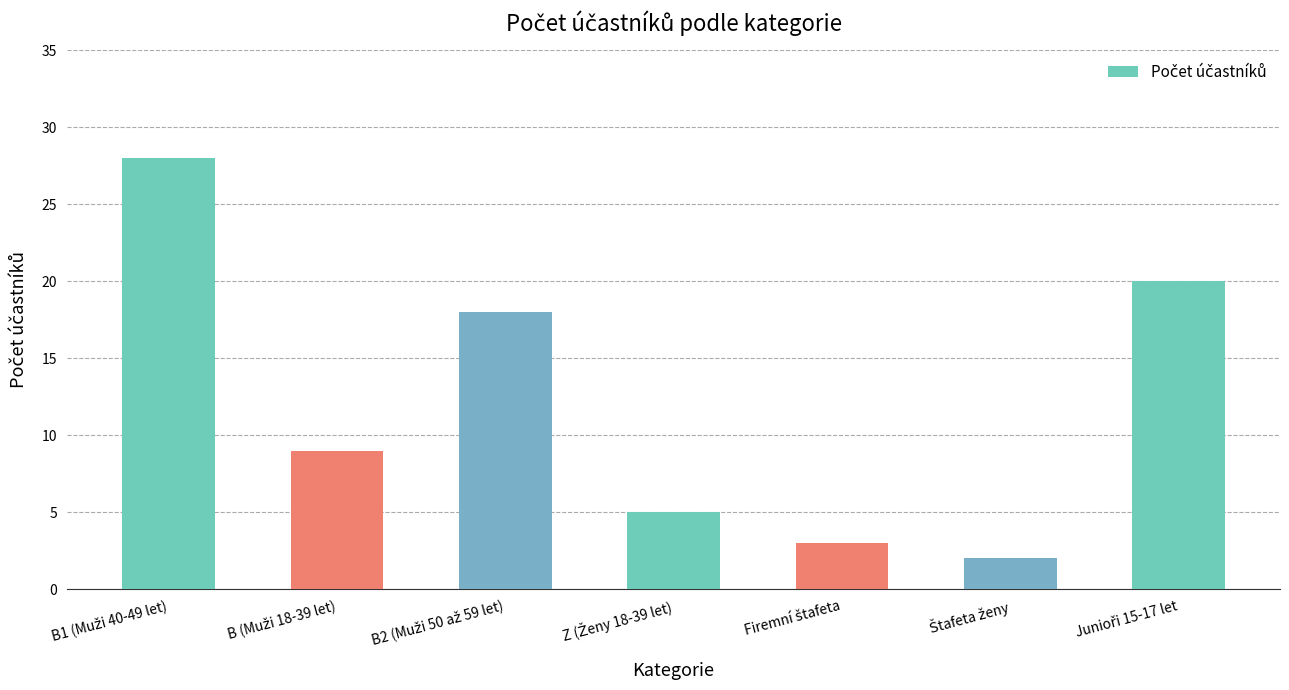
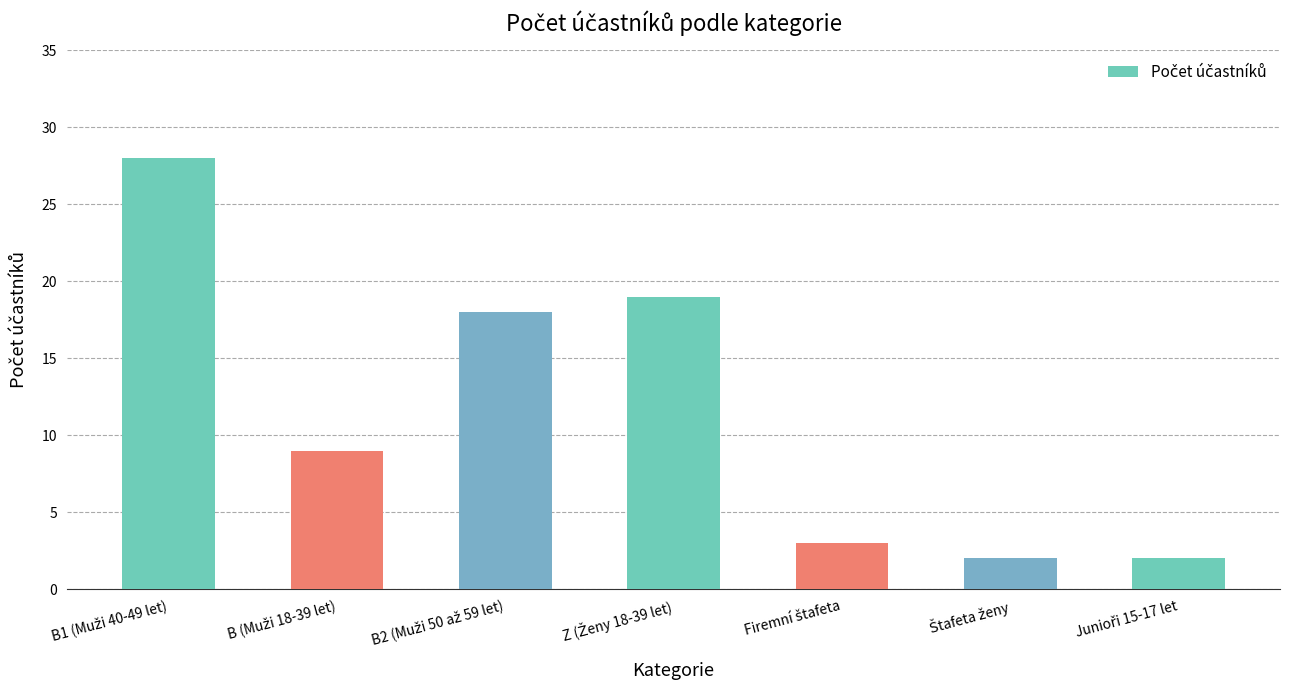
Z (Ženy 18-39 let): 5 -> 19
Junioři 15-17 let: 20 -> 2
